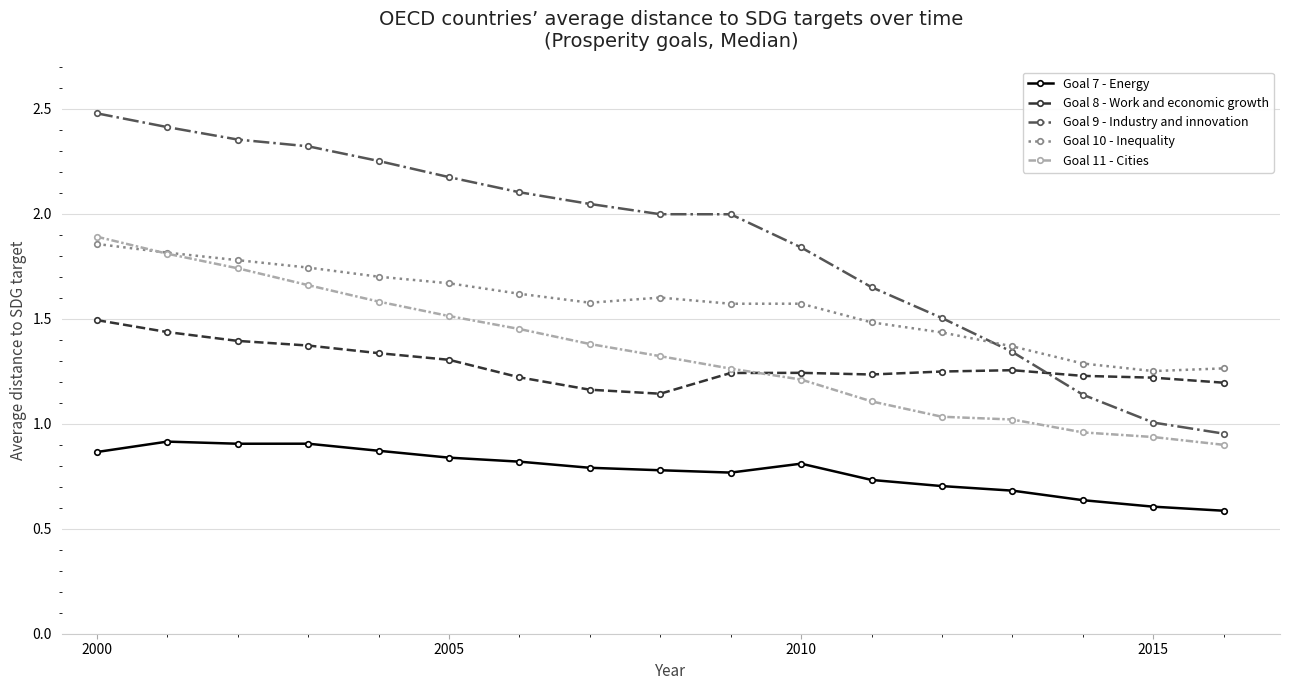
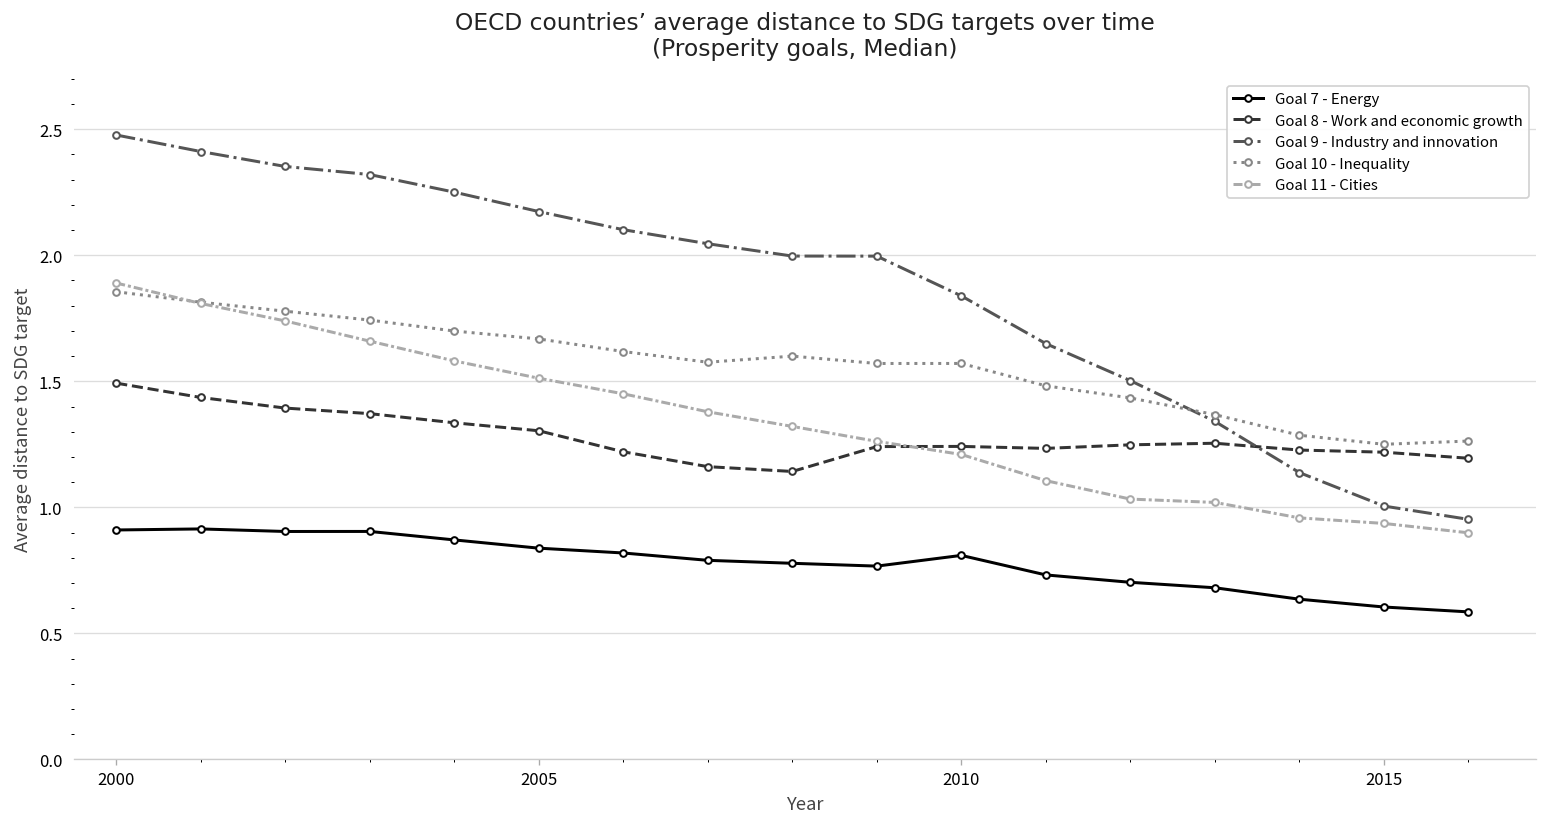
Goal 7 - Energy, 2000: 0.86 -> 0.91
